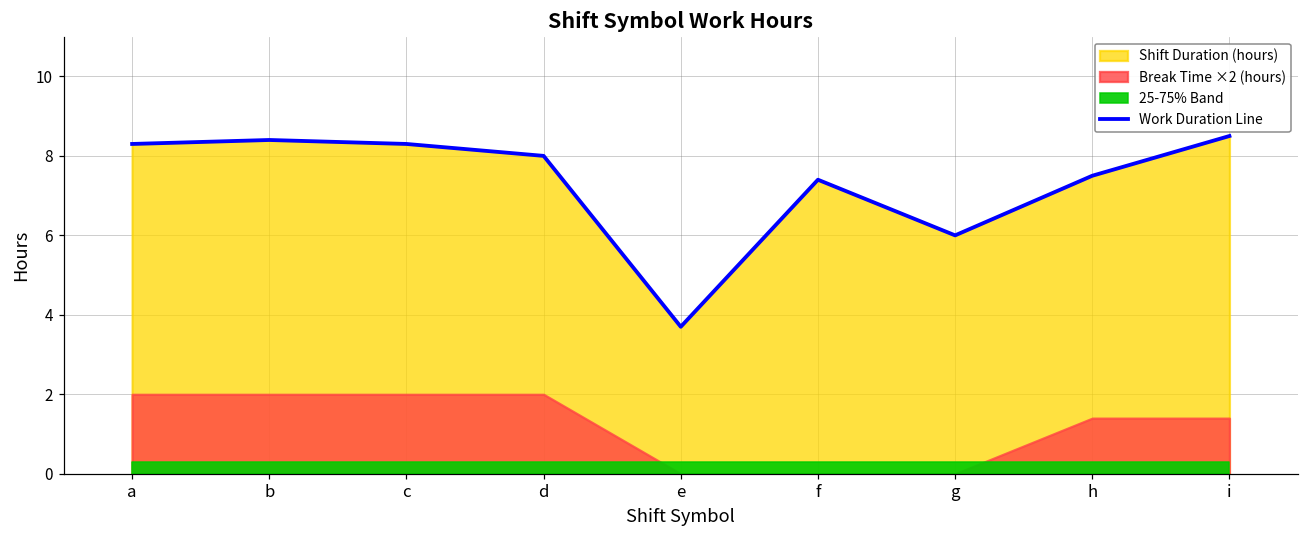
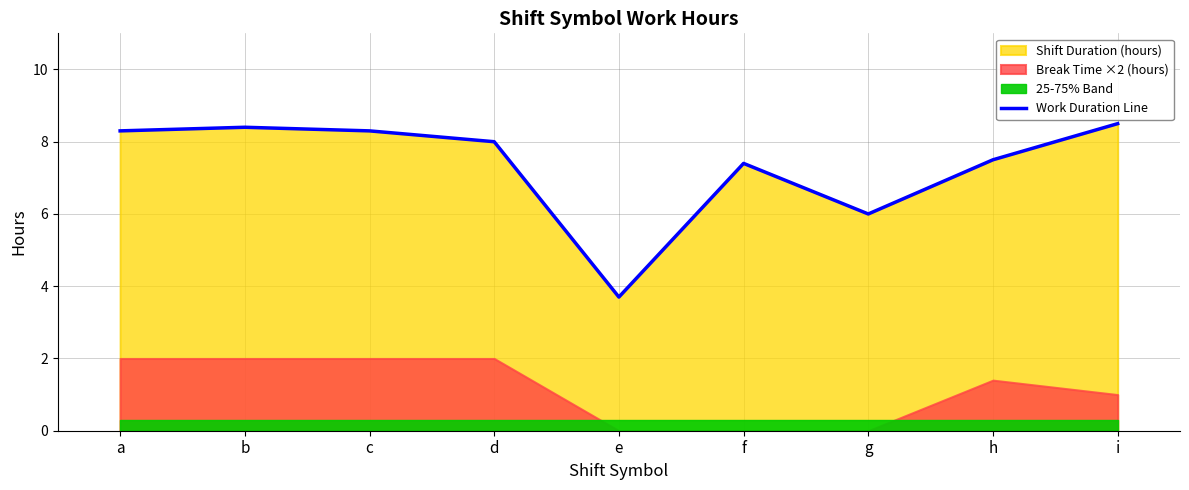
Break Time ×2 (hours), i: 1.4 -> 1.0
